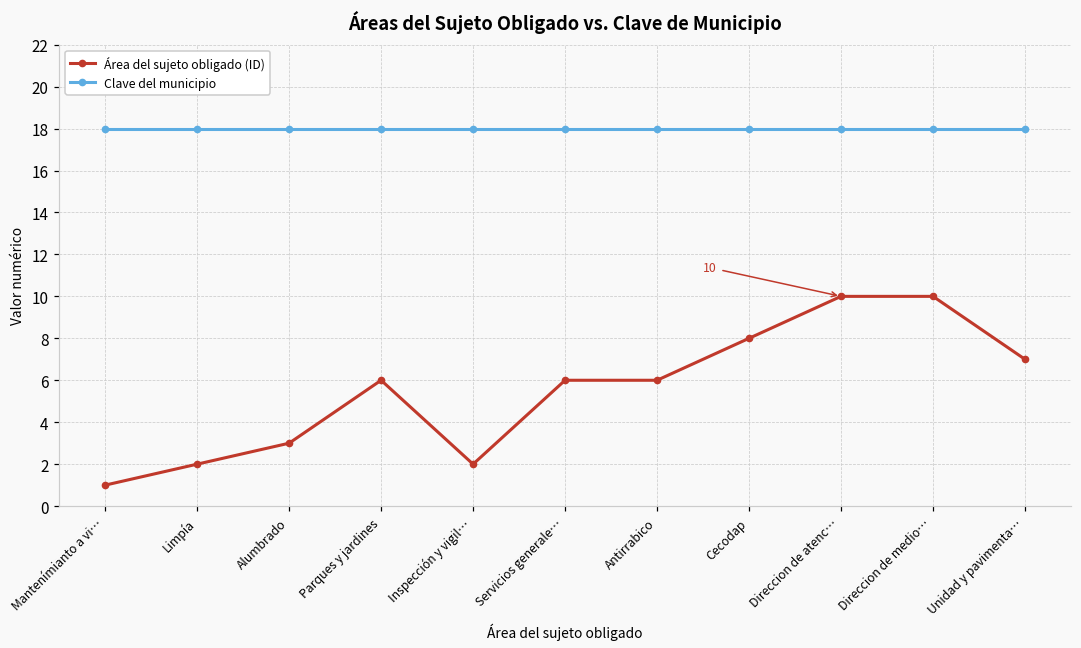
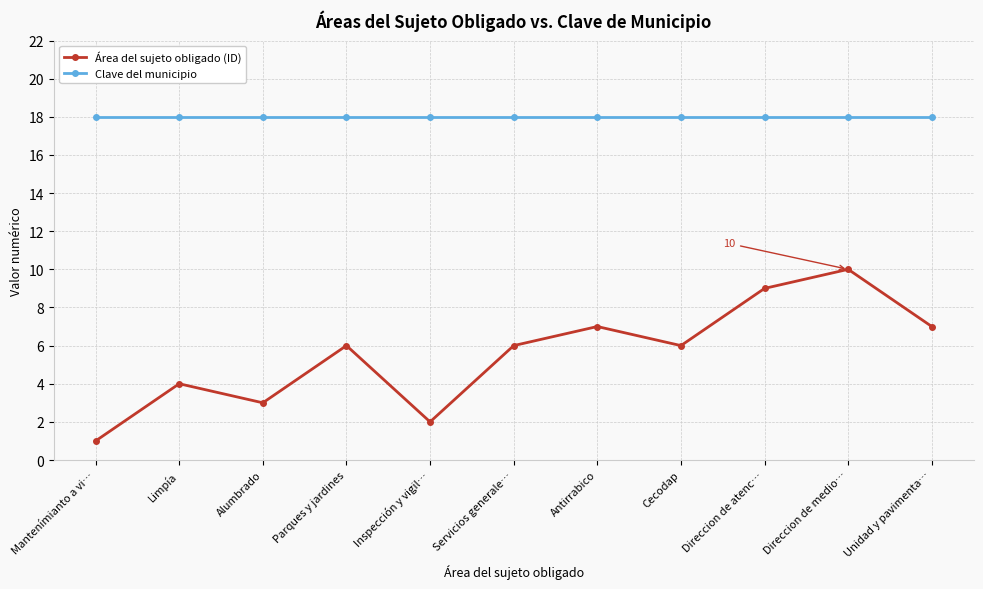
Área del sujeto obligado (ID), Limpía: 2 -> 4
Área del sujeto obligado (ID), Antirrabico: 6 -> 7
Área del sujeto obligado (ID), Cecodap: 8 -> 6
Área del sujeto obligado (ID), Direccion de atenc…: 10 -> 9
